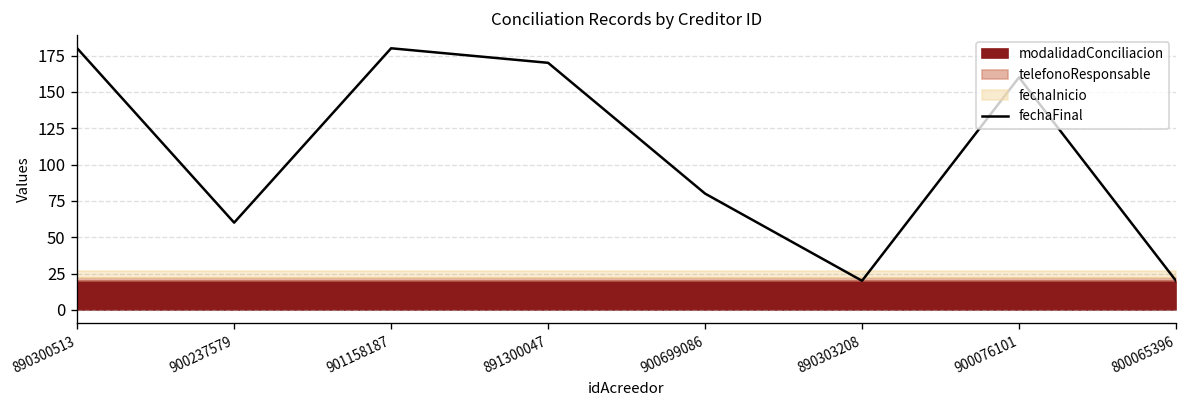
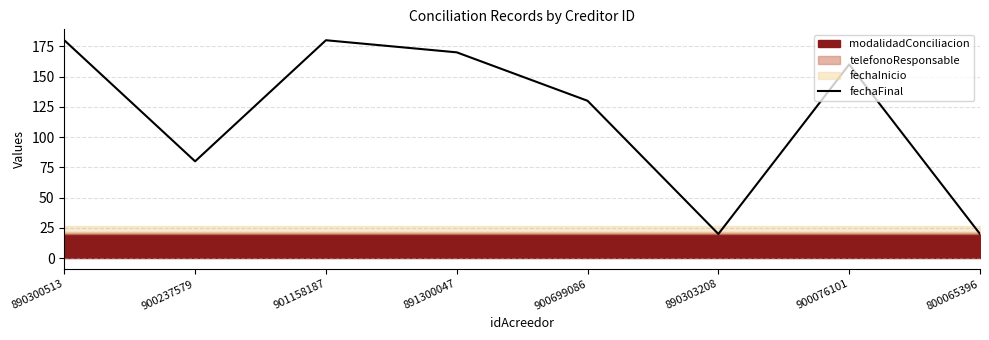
fechaFinal, 900237579: 60 -> 80
fechaFinal, 900699086: 80 -> 130
